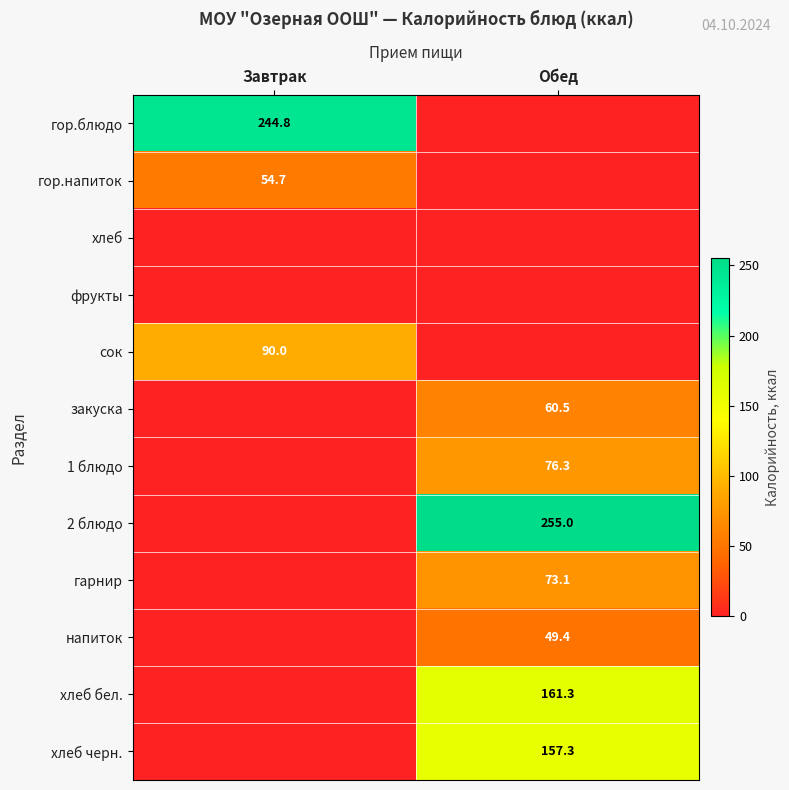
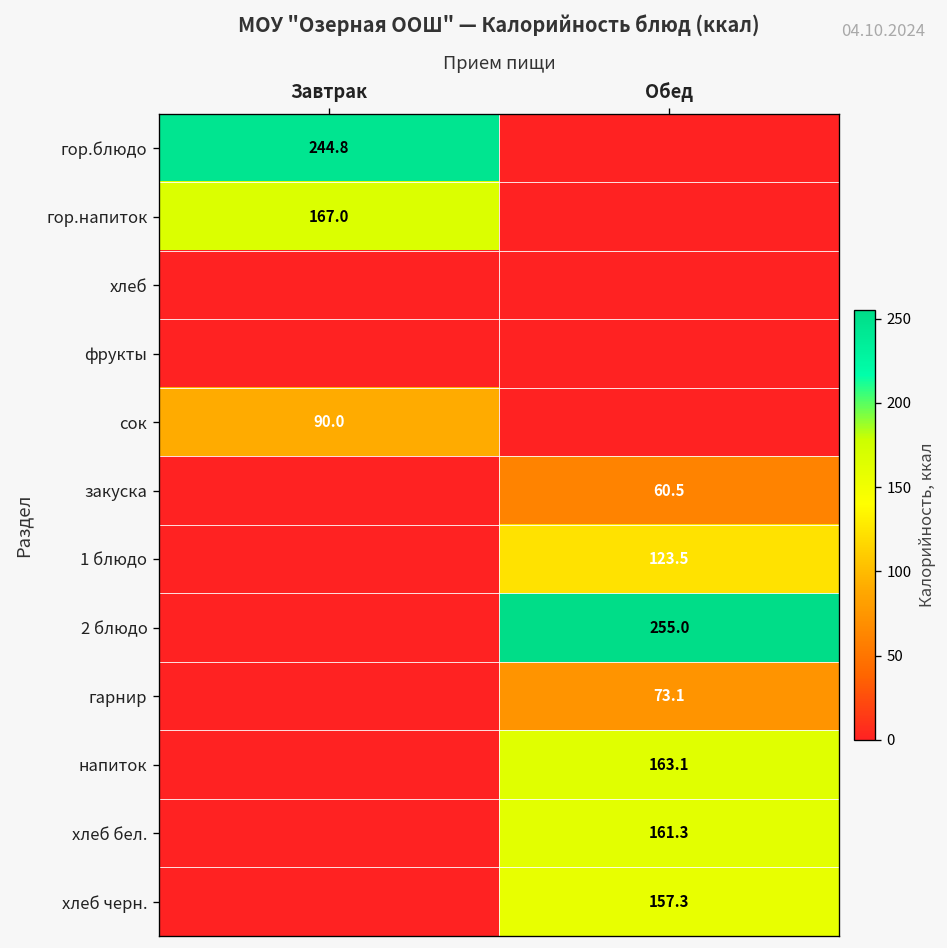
гор.напиток, Завтрак: 54.7 -> 167.0
1 блюдо, Обед: 76.3 -> 123.5
напиток, Обед: 49.4 -> 163.1
